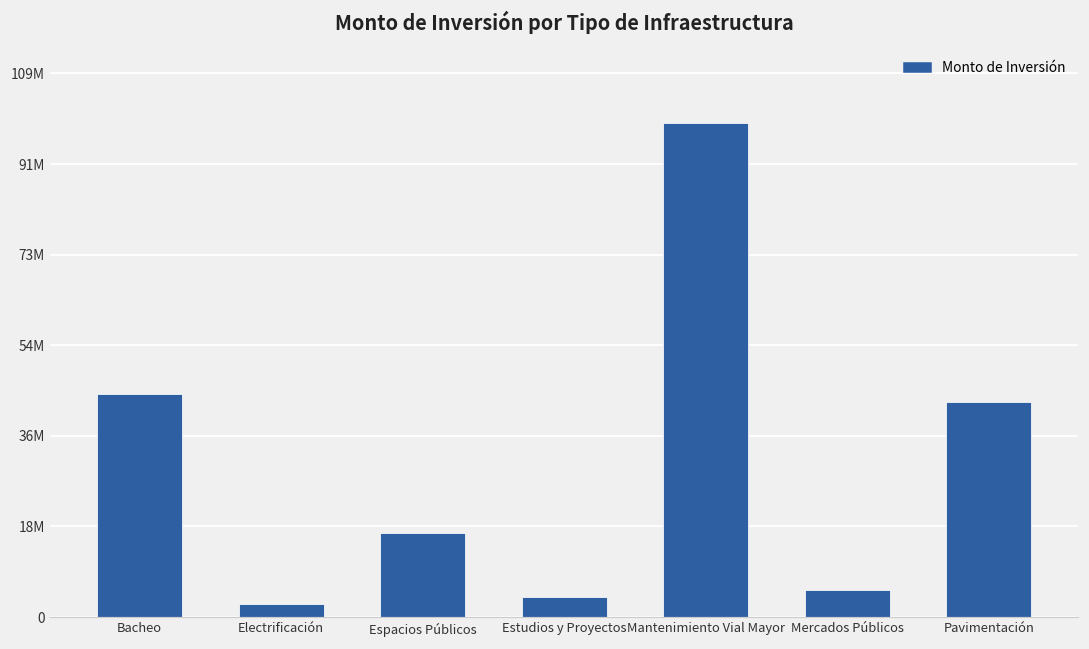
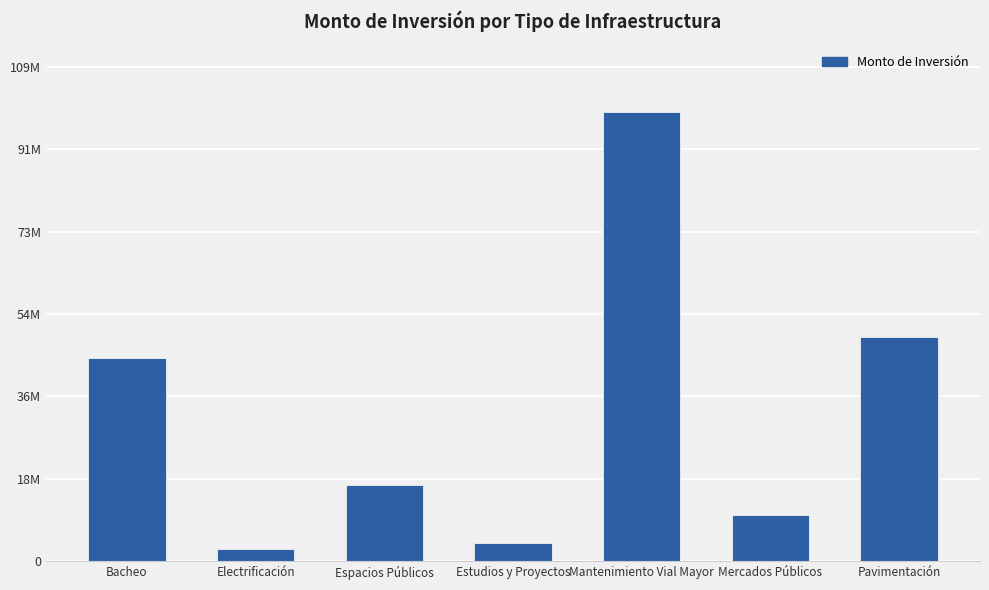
Mercados Públicos: 6000000 -> 10000000
Pavimentación: 43000000 -> 50000000
